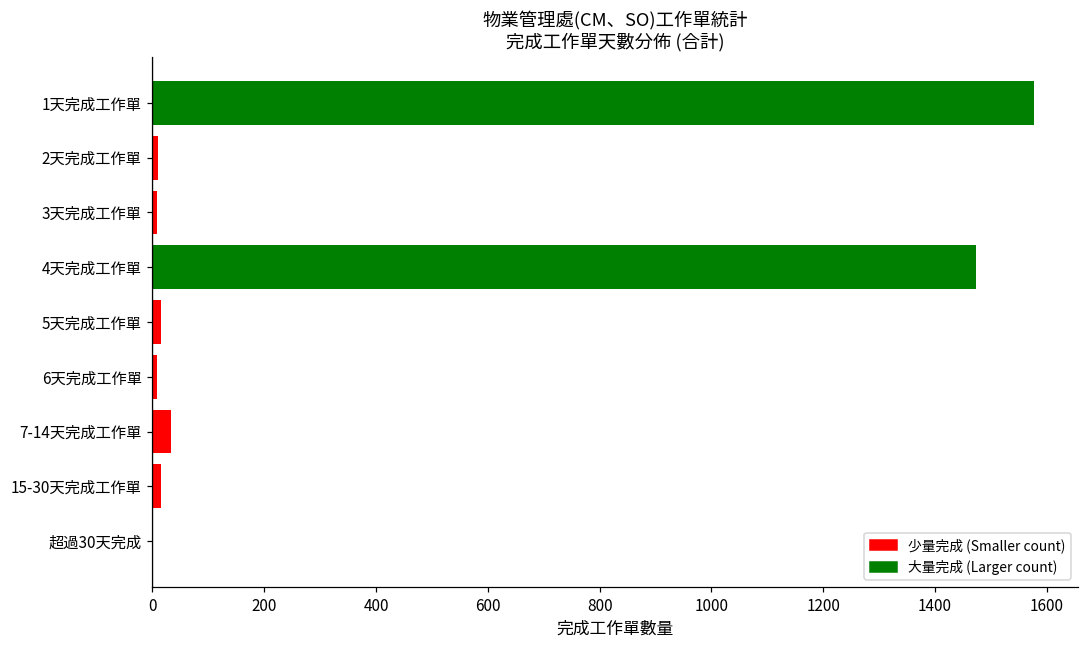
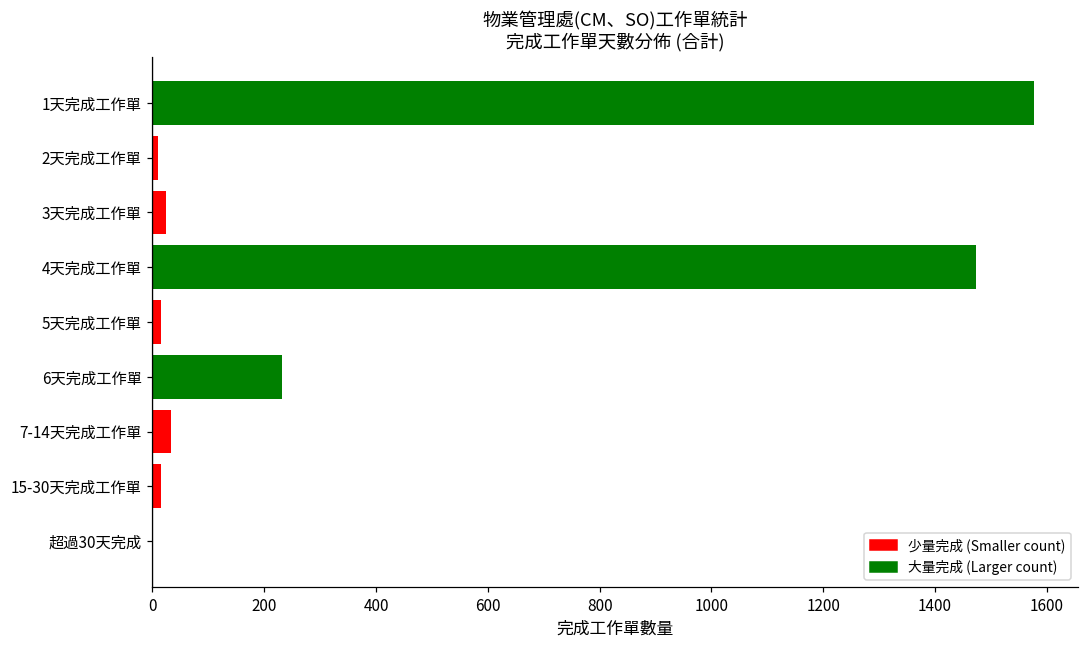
3天完成工作單: 10 -> 30
6天完成工作單: 10 -> 230
